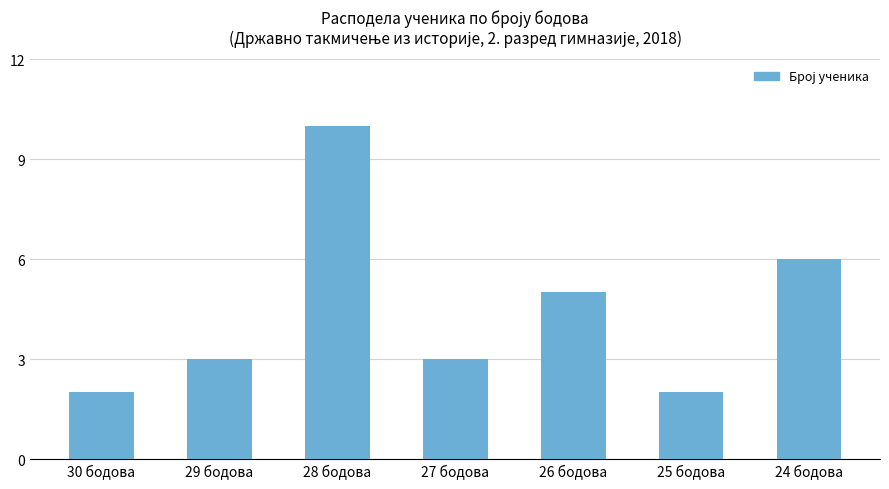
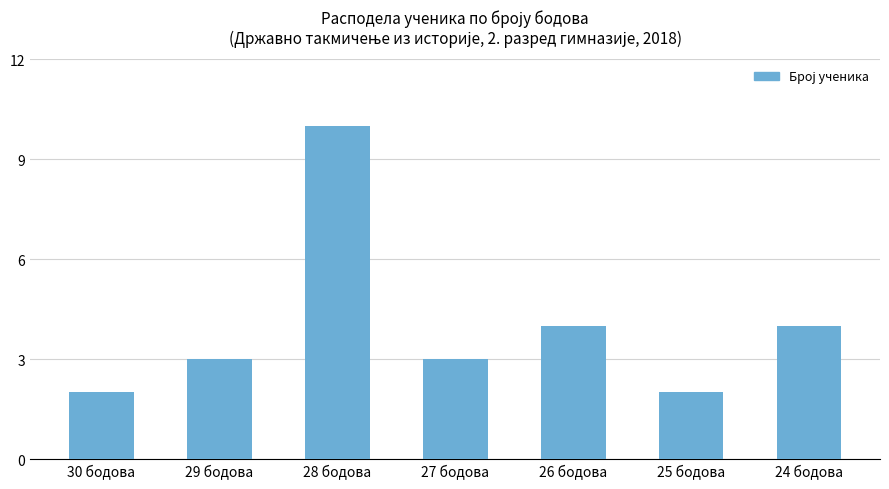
26 бодова: 5 -> 4
24 бодова: 6 -> 4
